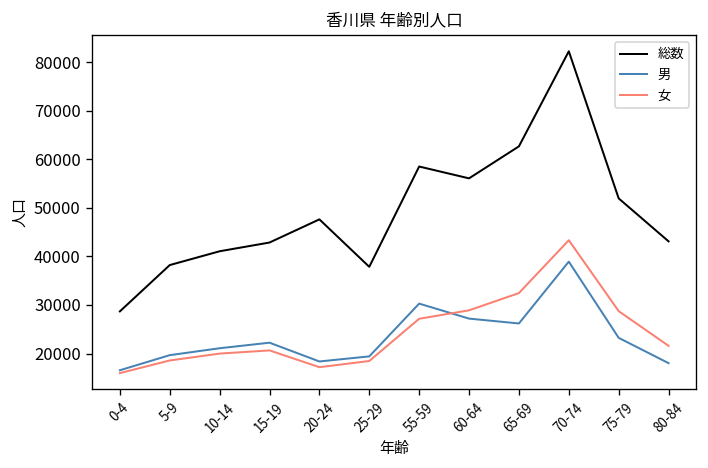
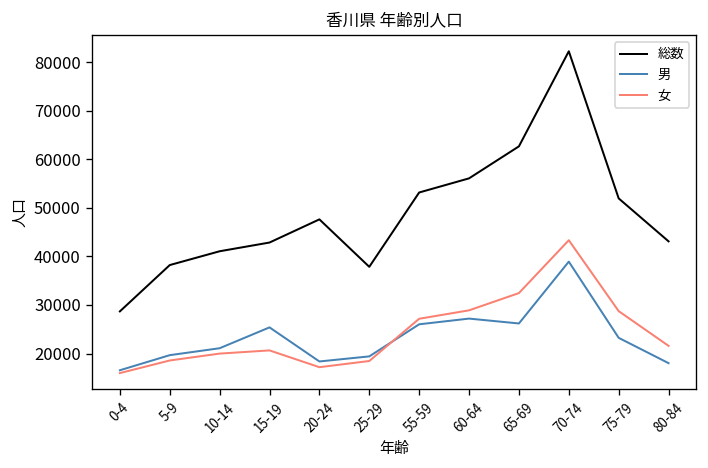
男, 15-19: 22000 -> 25000
総数, 55-59: 59000 -> 53000
男, 55-59: 30000 -> 26000
